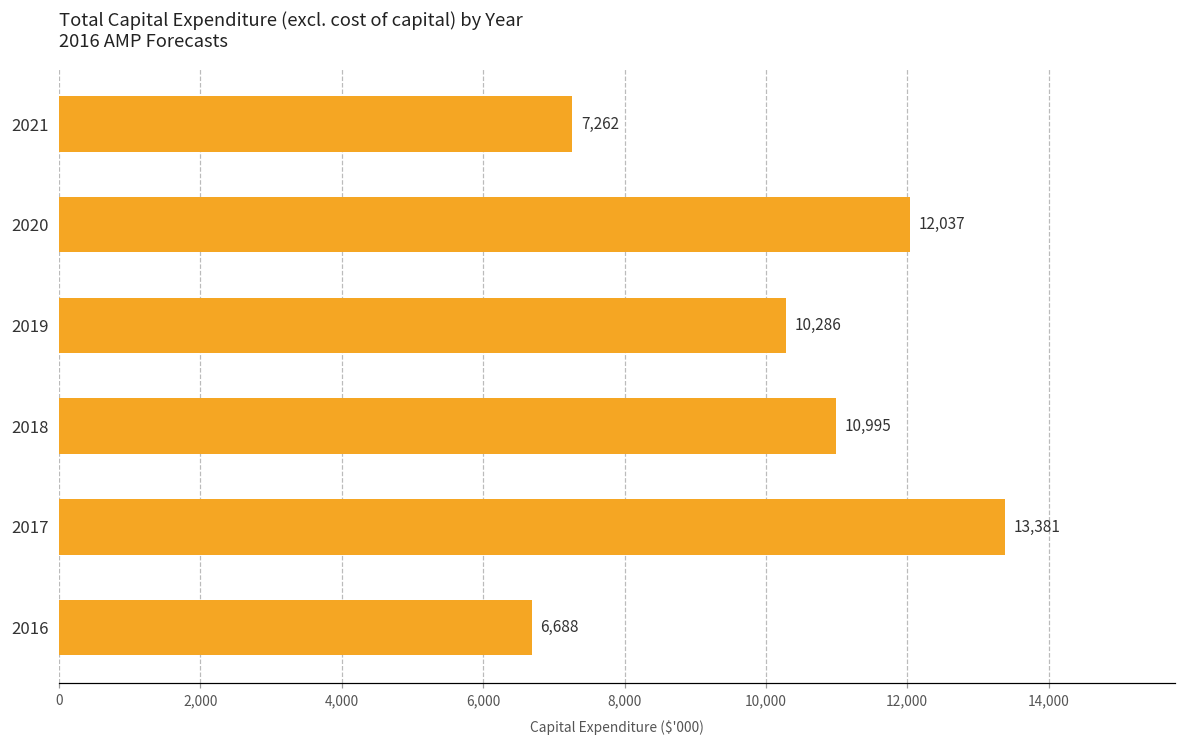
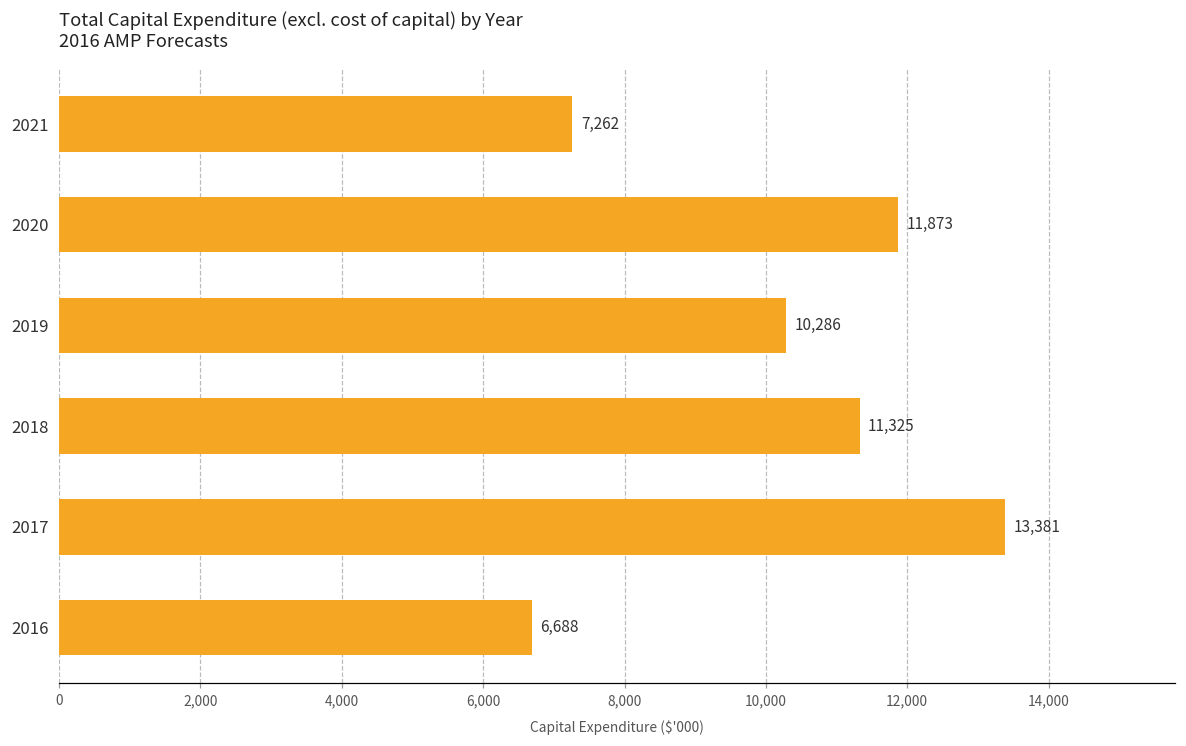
2020: 12,037 -> 11,873
2018: 10,995 -> 11,325
